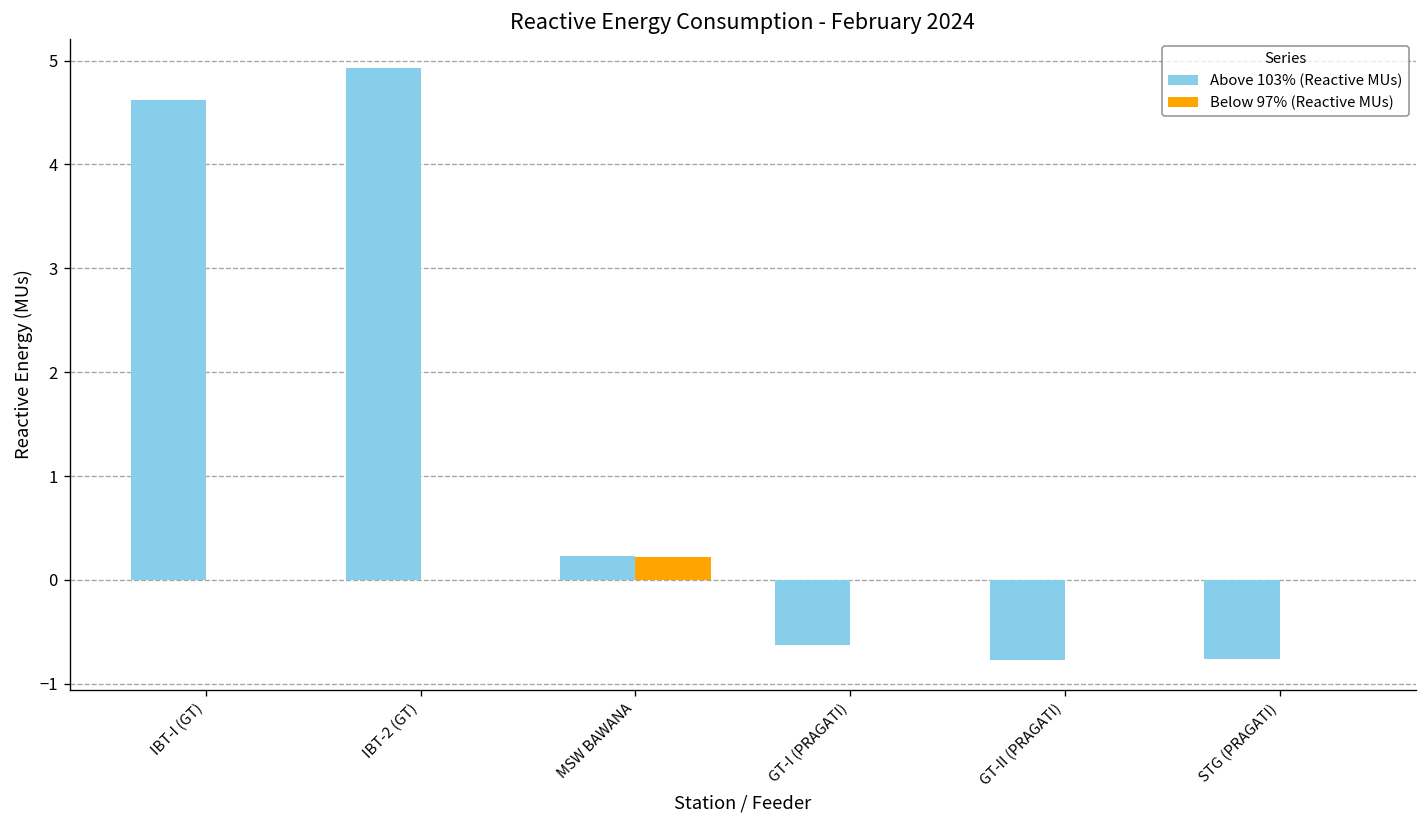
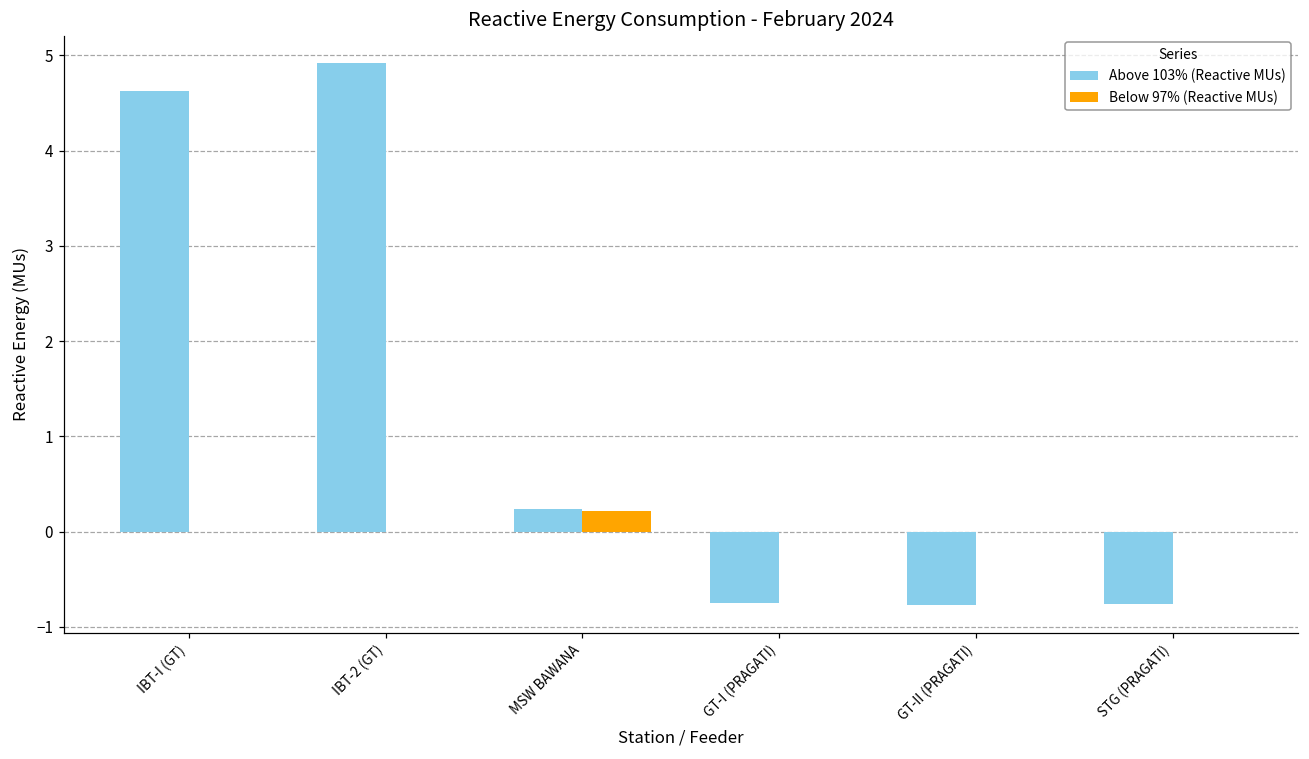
Above 103% (Reactive MUs), GT-I (PRAGATI): -0.6 -> -0.8
